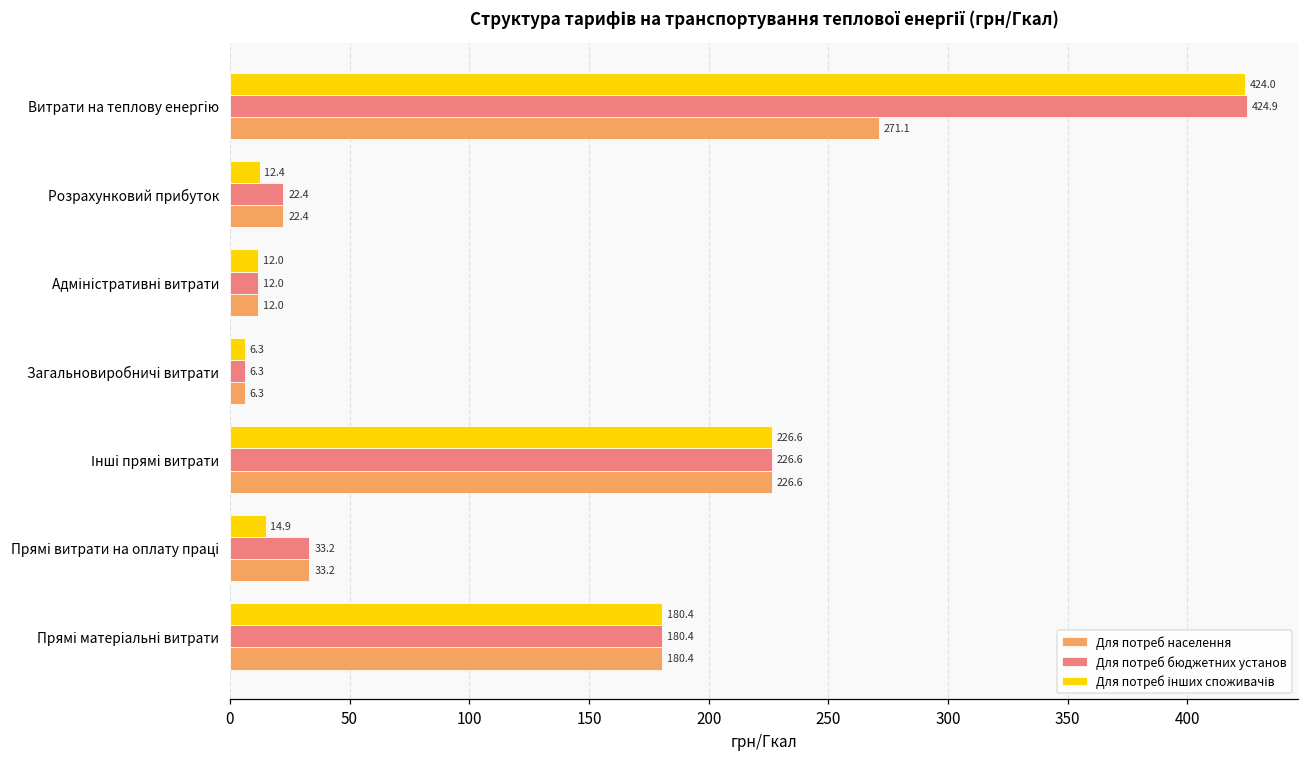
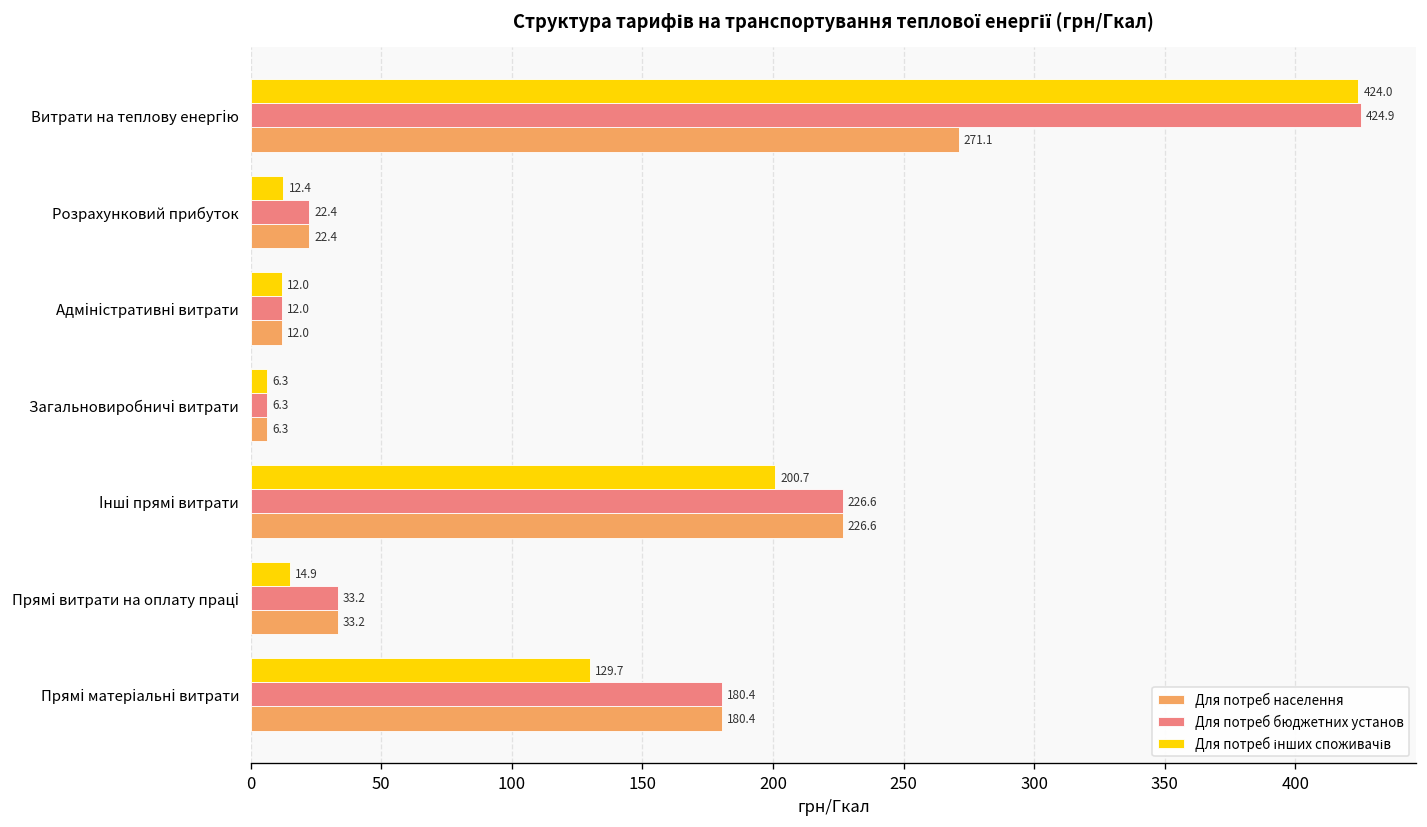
Для потреб інших споживачів, Інші прямі витрати: 226.6 -> 200.7
Для потреб інших споживачів, Прямі матеріальні витрати: 180.4 -> 129.7
